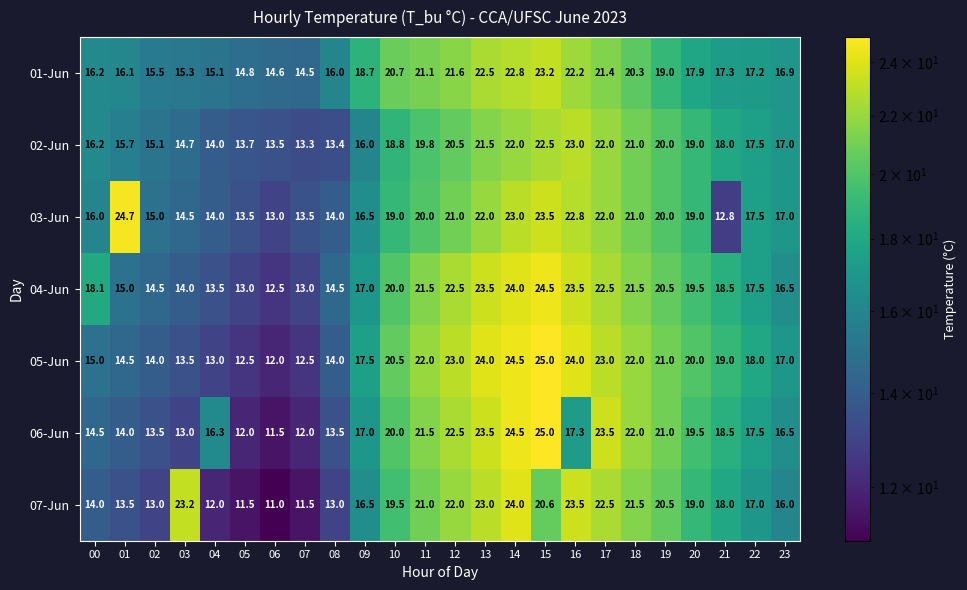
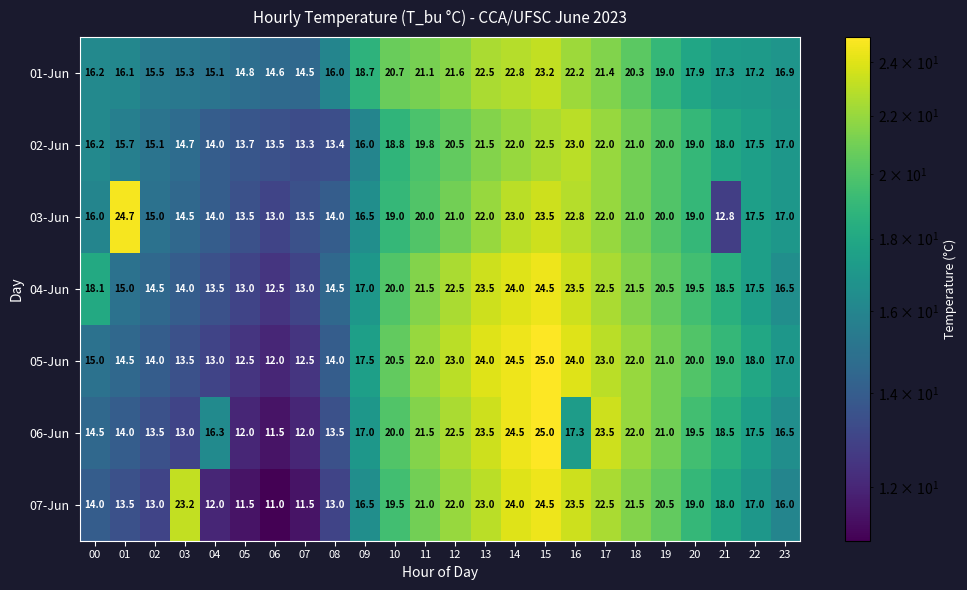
07-Jun, 15: 20.6 -> 24.5
